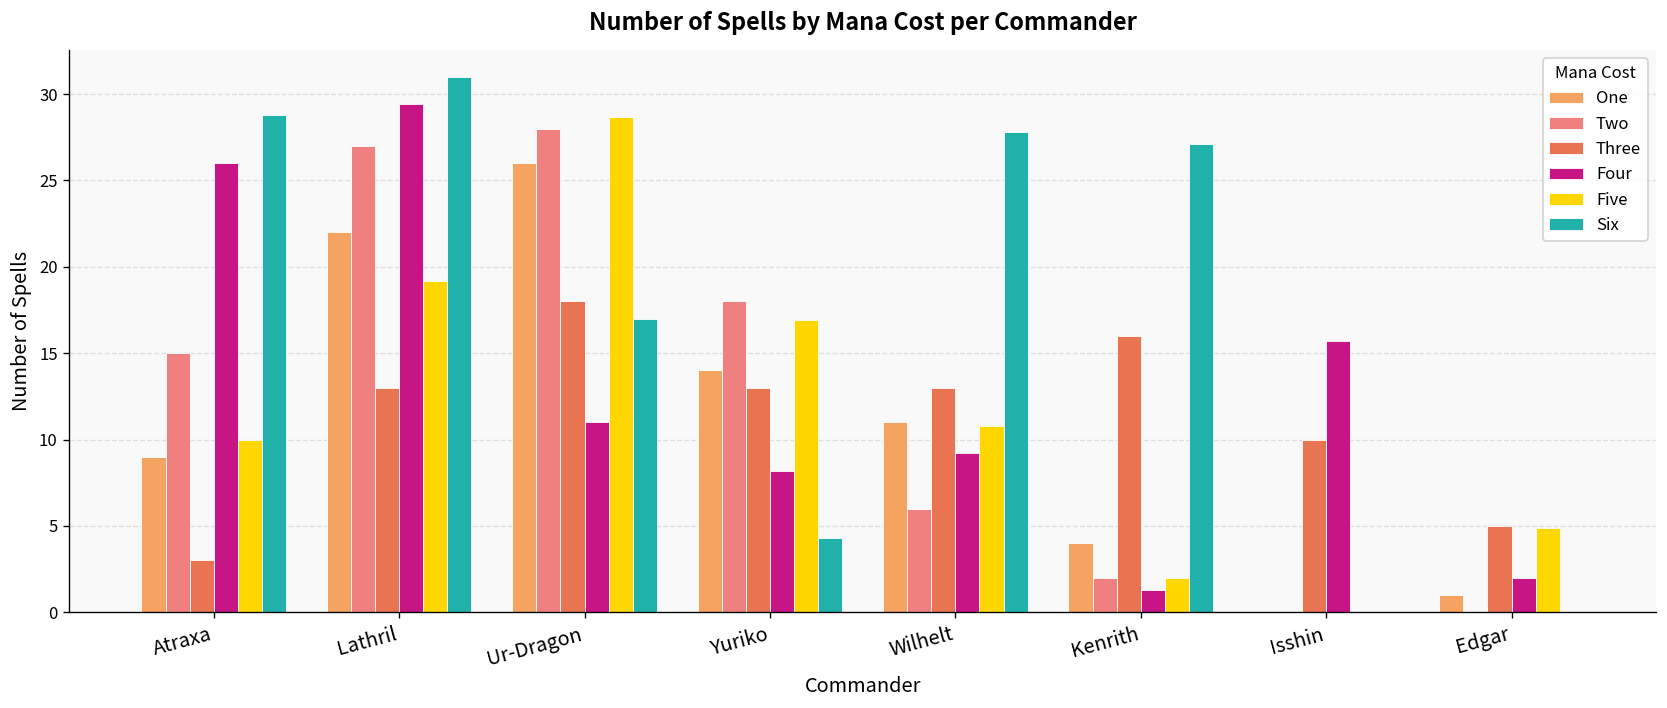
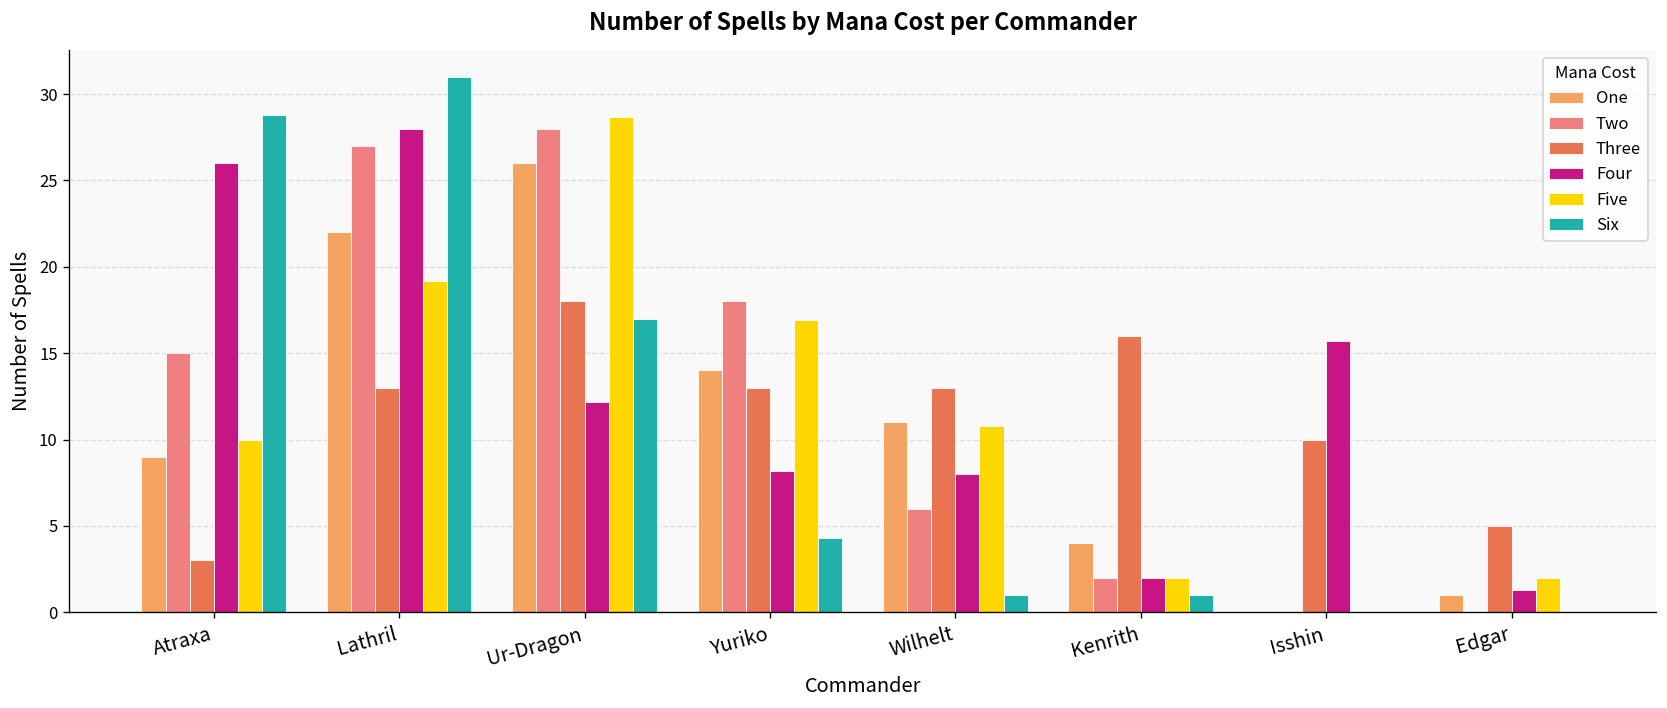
Four, Lathril: 29.4 -> 28.0
Four, Ur-Dragon: 11.0 -> 12.2
Four, Wilhelt: 9.2 -> 8.0
Six, Wilhelt: 27.8 -> 1.0
Four, Kenrith: 1.3 -> 2.0
Six, Kenrith: 27.1 -> 1.0
Four, Edgar: 2.0 -> 1.3
Five, Edgar: 4.9 -> 2.0
